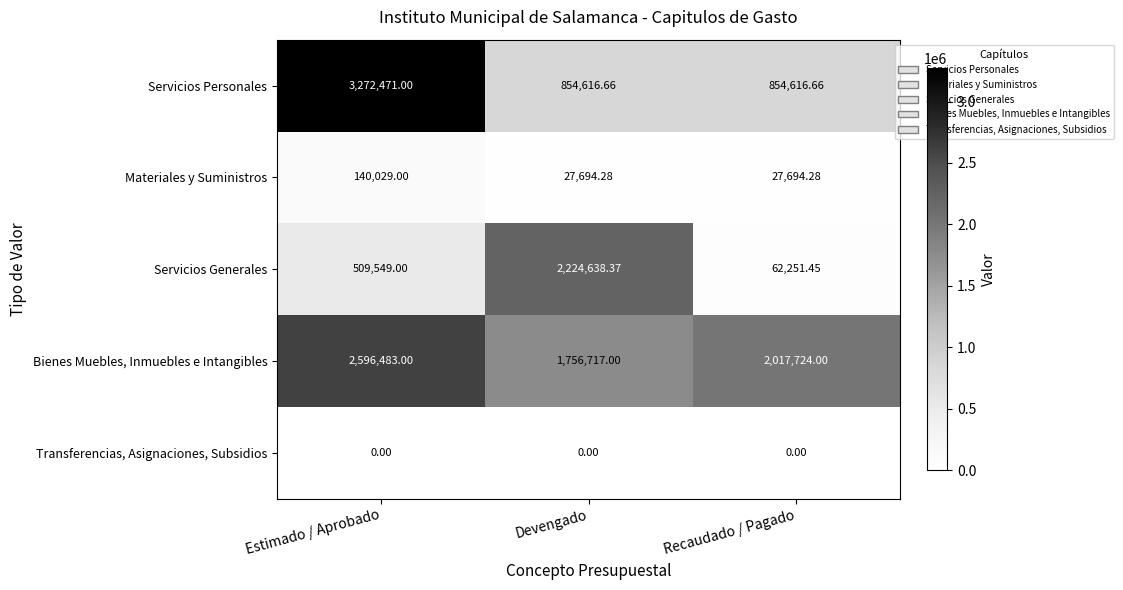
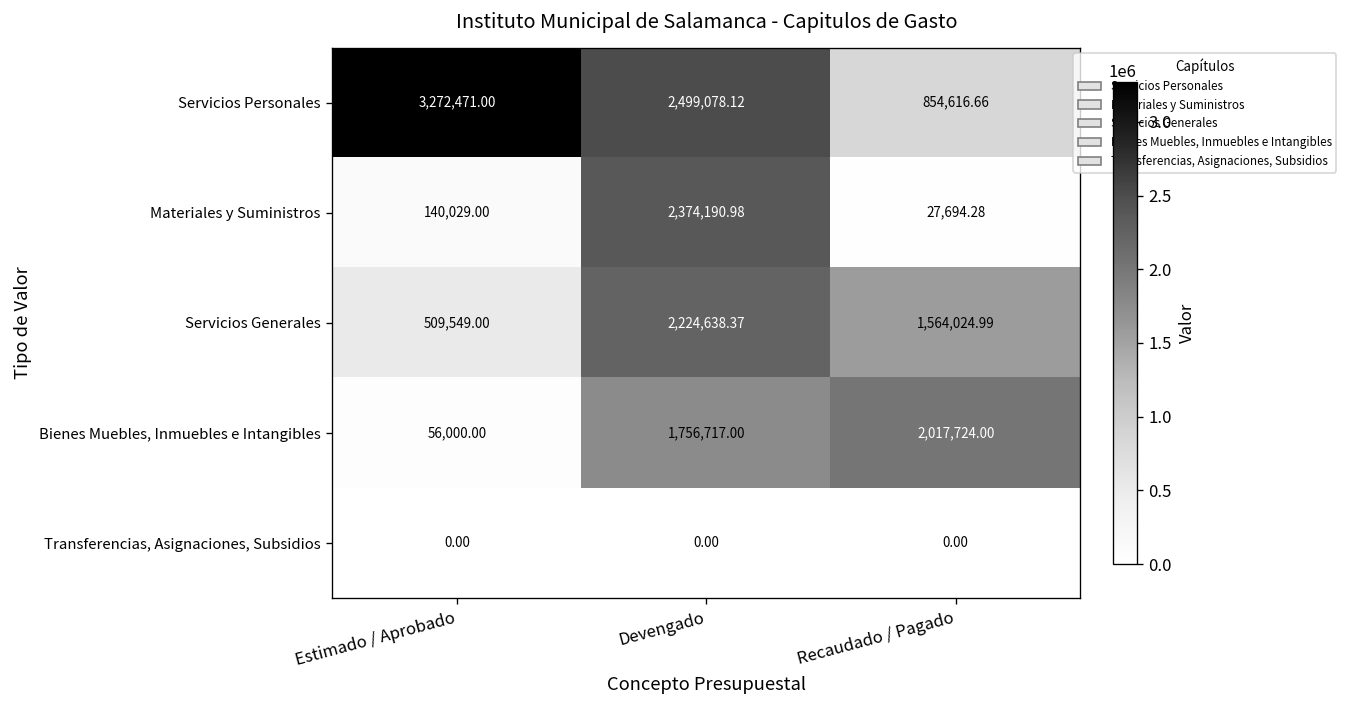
Servicios Personales, Devengado: 854,616.66 -> 2,499,078.12
Materiales y Suministros, Devengado: 27,694.28 -> 2,374,190.98
Servicios Generales, Recaudado / Pagado: 62,251.45 -> 1,564,024.99
Bienes Muebles, Inmuebles e Intangibles, Estimado / Aprobado: 2,596,483.00 -> 56,000.00
